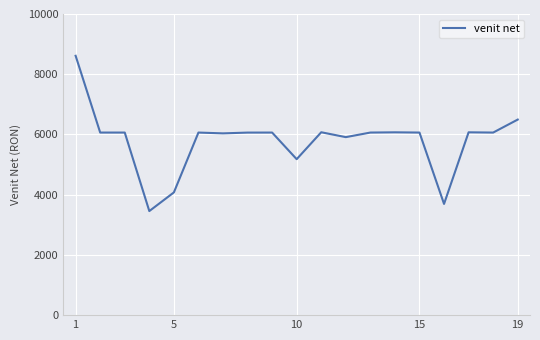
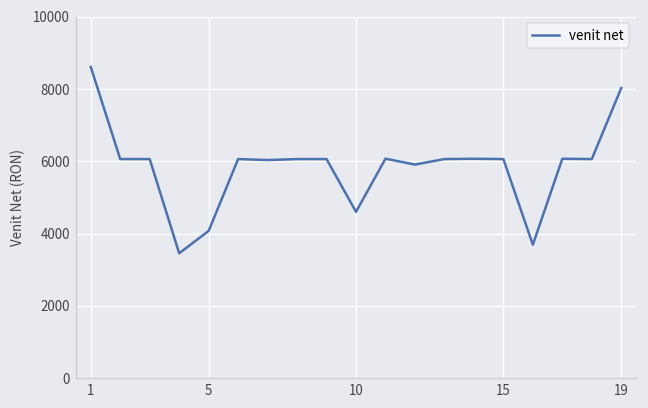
10: 5200 -> 4600
19: 6500 -> 8000
